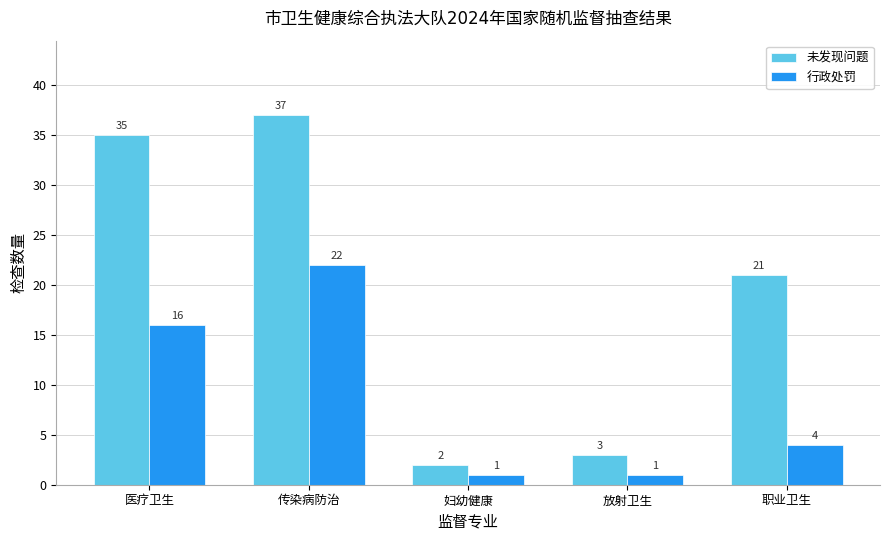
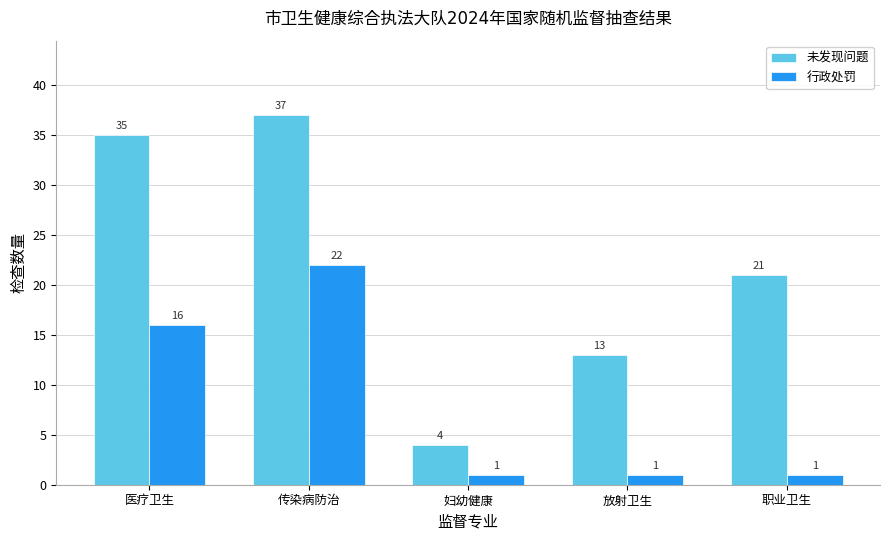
未发现问题, 妇幼健康: 2 -> 4
未发现问题, 放射卫生: 3 -> 13
行政处罚, 职业卫生: 4 -> 1
